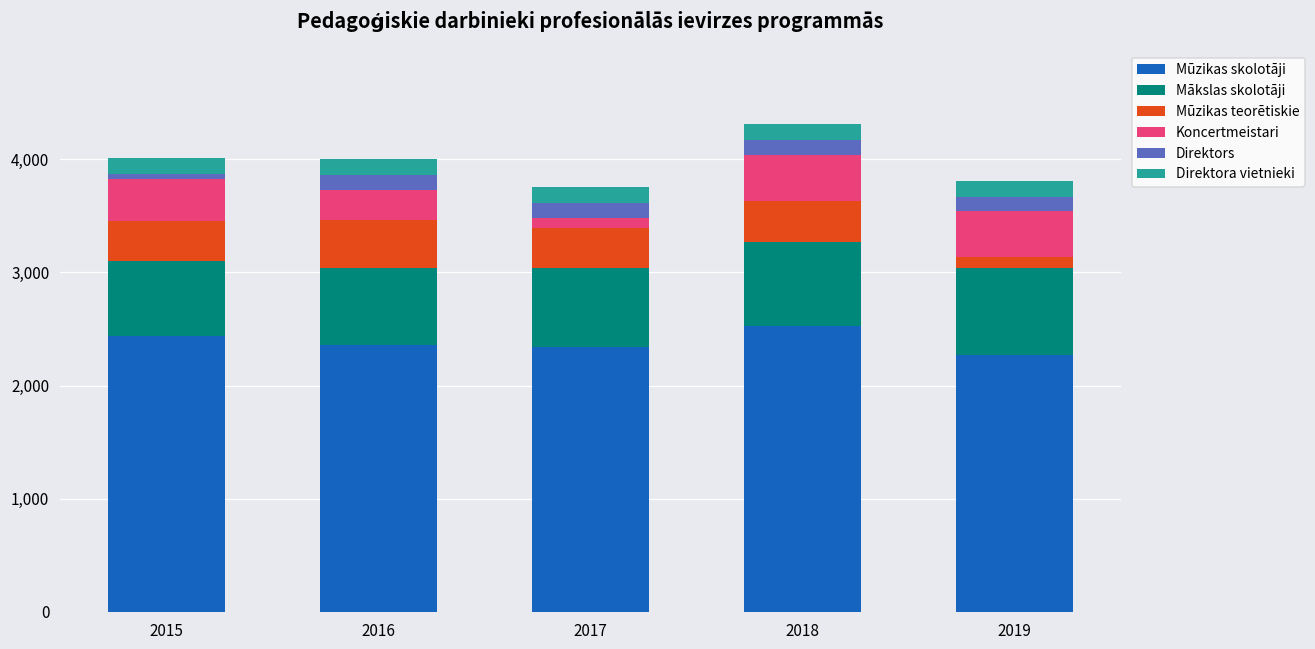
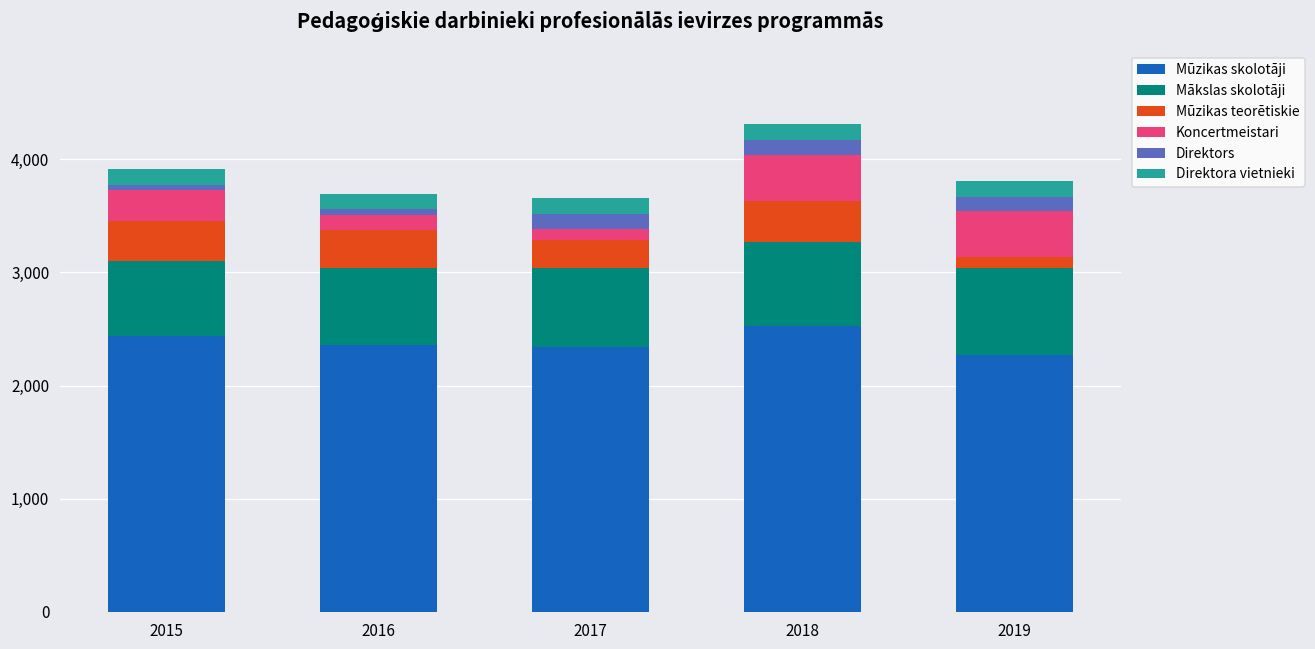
Koncertmeistari, 2015: 370 -> 270
Mūzikas teorētiskie, 2016: 420 -> 340
Koncertmeistari, 2016: 270 -> 130
Direktors, 2016: 130 -> 50
Mūzikas teorētiskie, 2017: 350 -> 250
